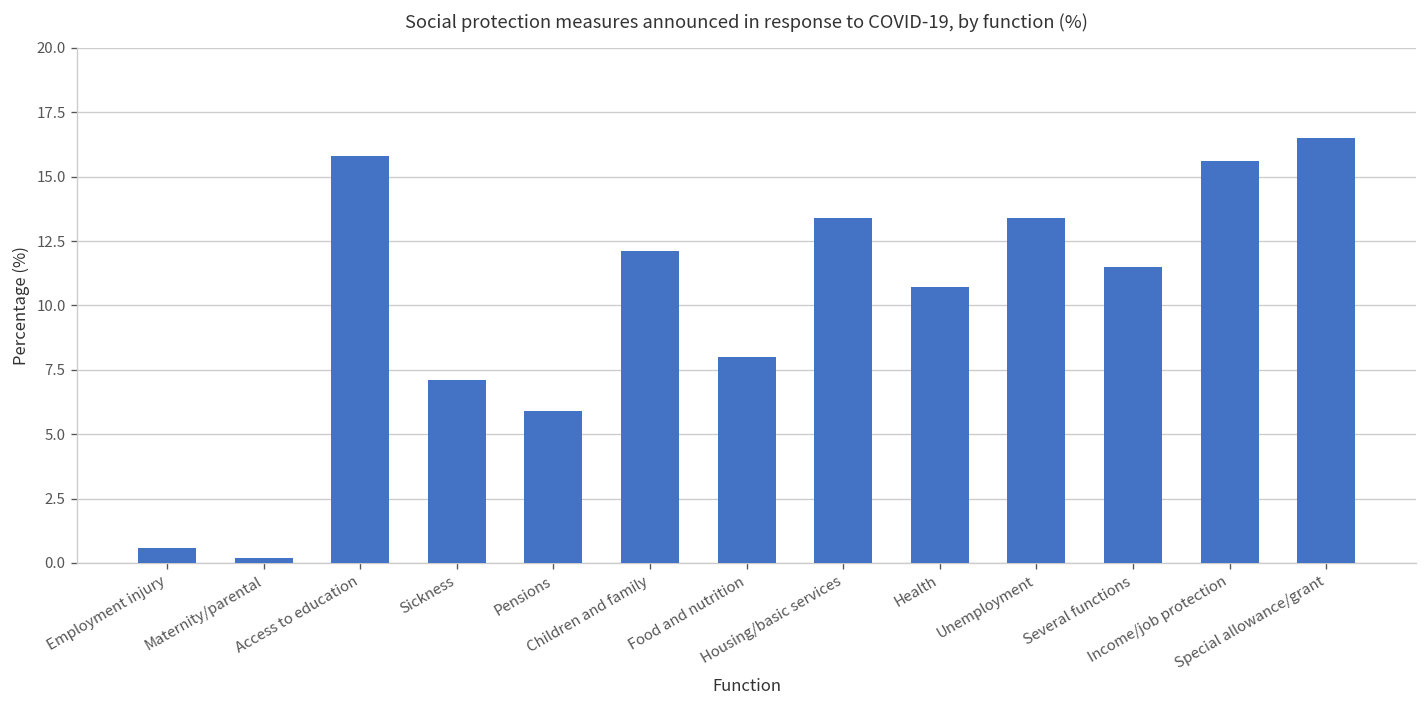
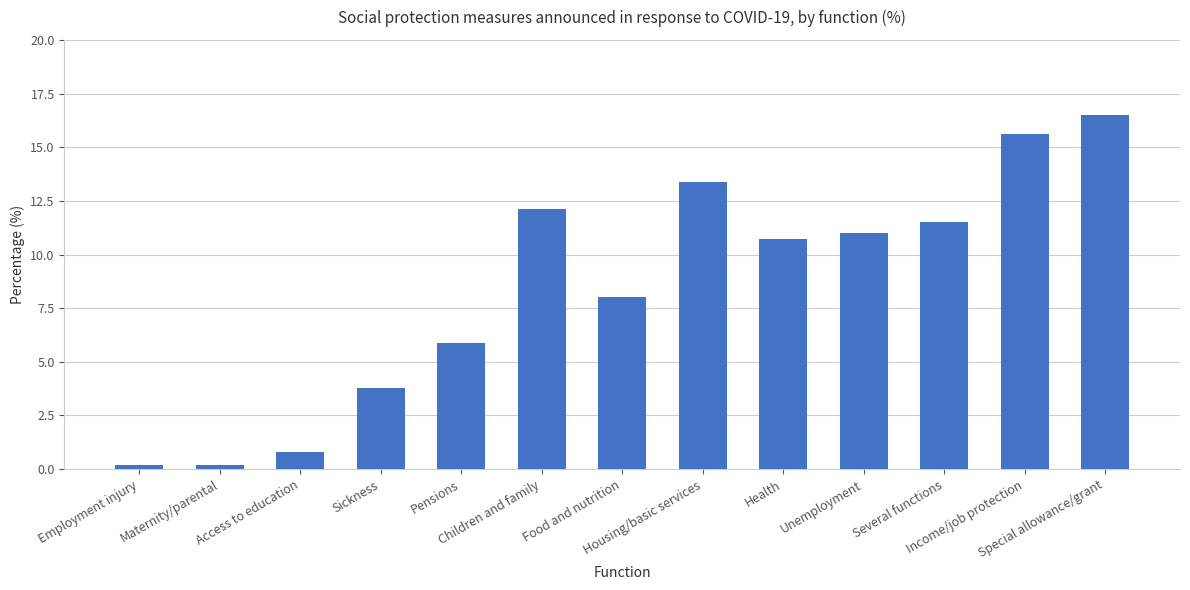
Employment injury: 0.6 -> 0.2
Access to education: 15.8 -> 0.8
Sickness: 7.1 -> 3.8
Unemployment: 13.4 -> 11.0
